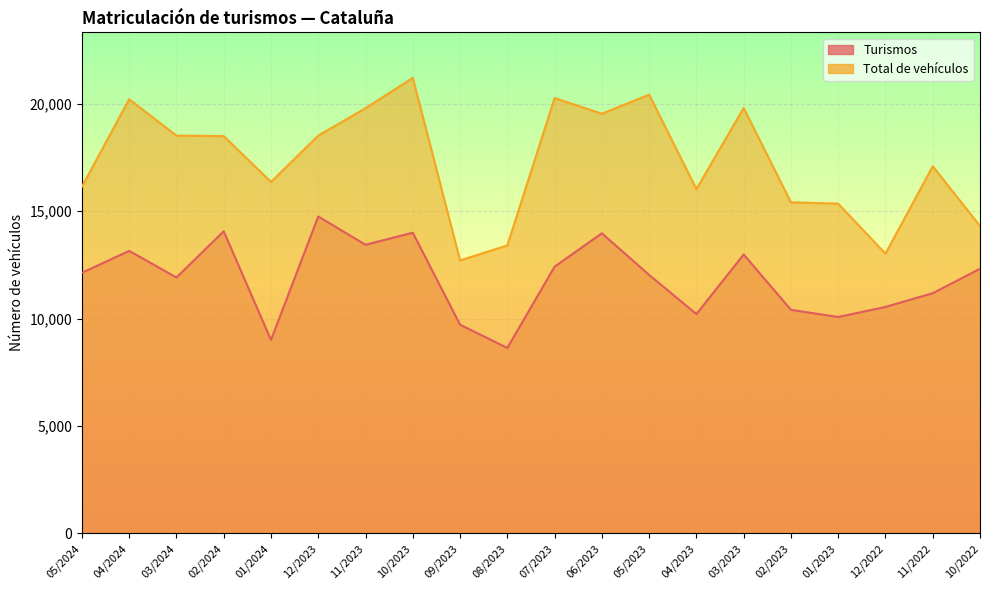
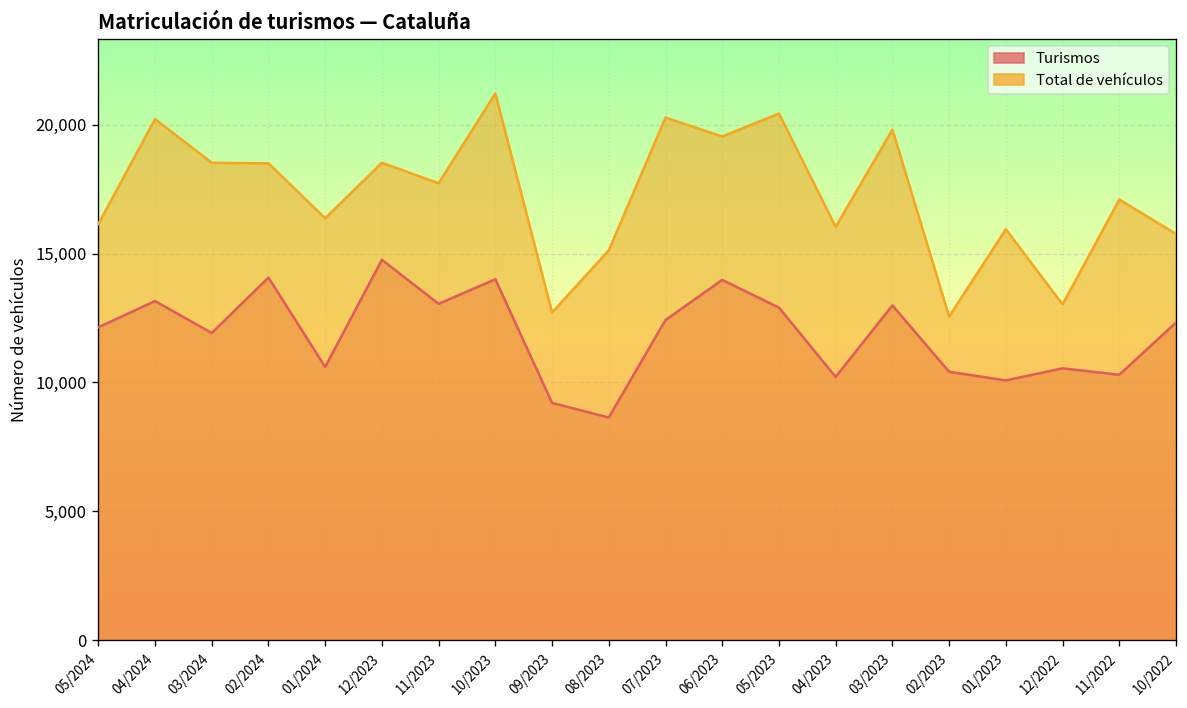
Turismos, 01/2024: 9,000 -> 10,600
Turismos, 11/2023: 13,400 -> 13,000
Total de vehículos, 11/2023: 19,800 -> 17,700
Turismos, 09/2023: 9,700 -> 9,200
Total de vehículos, 08/2023: 13,400 -> 15,100
Turismos, 05/2023: 12,000 -> 12,900
Total de vehículos, 02/2023: 15,400 -> 12,600
Total de vehículos, 01/2023: 15,400 -> 15,900
Turismos, 11/2022: 11,200 -> 10,300
Total de vehículos, 10/2022: 14,300 -> 15,800
